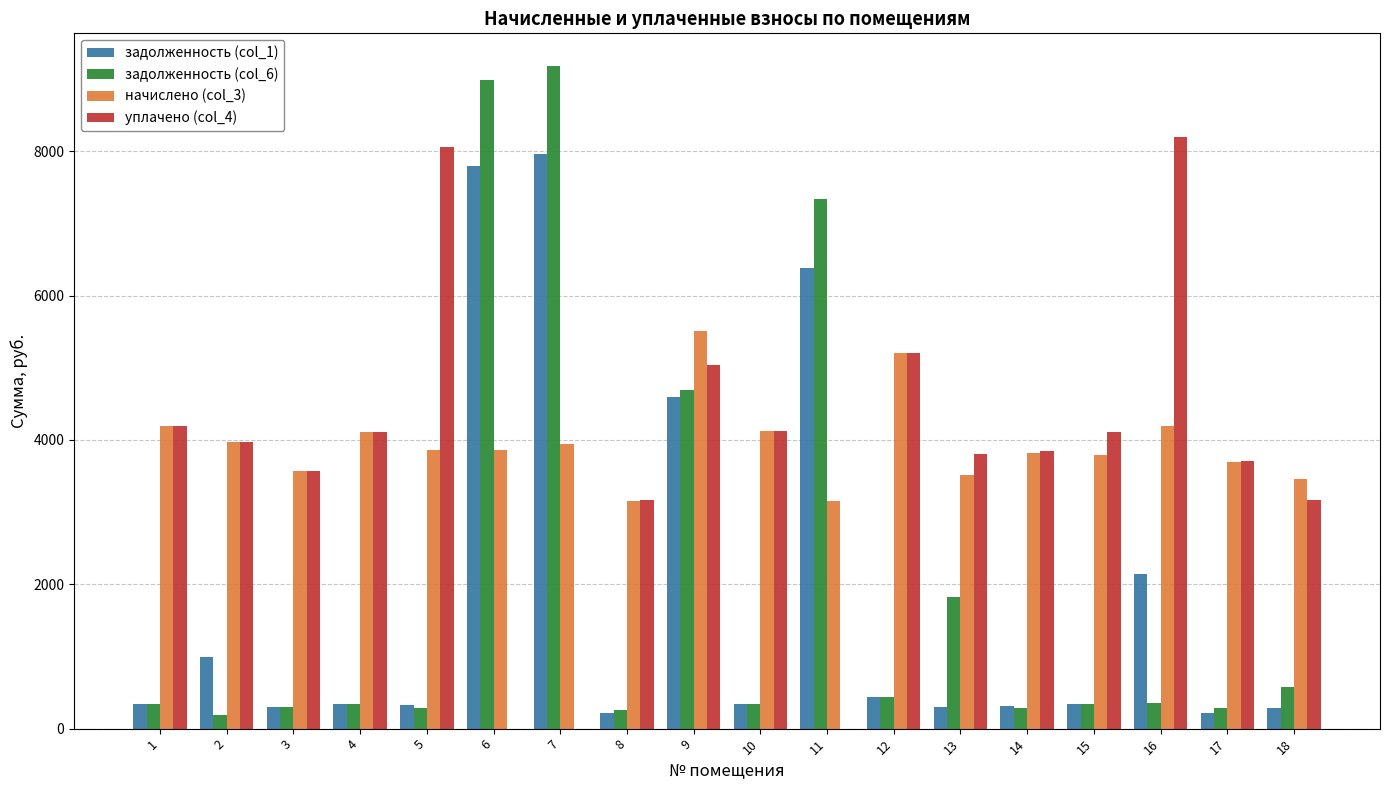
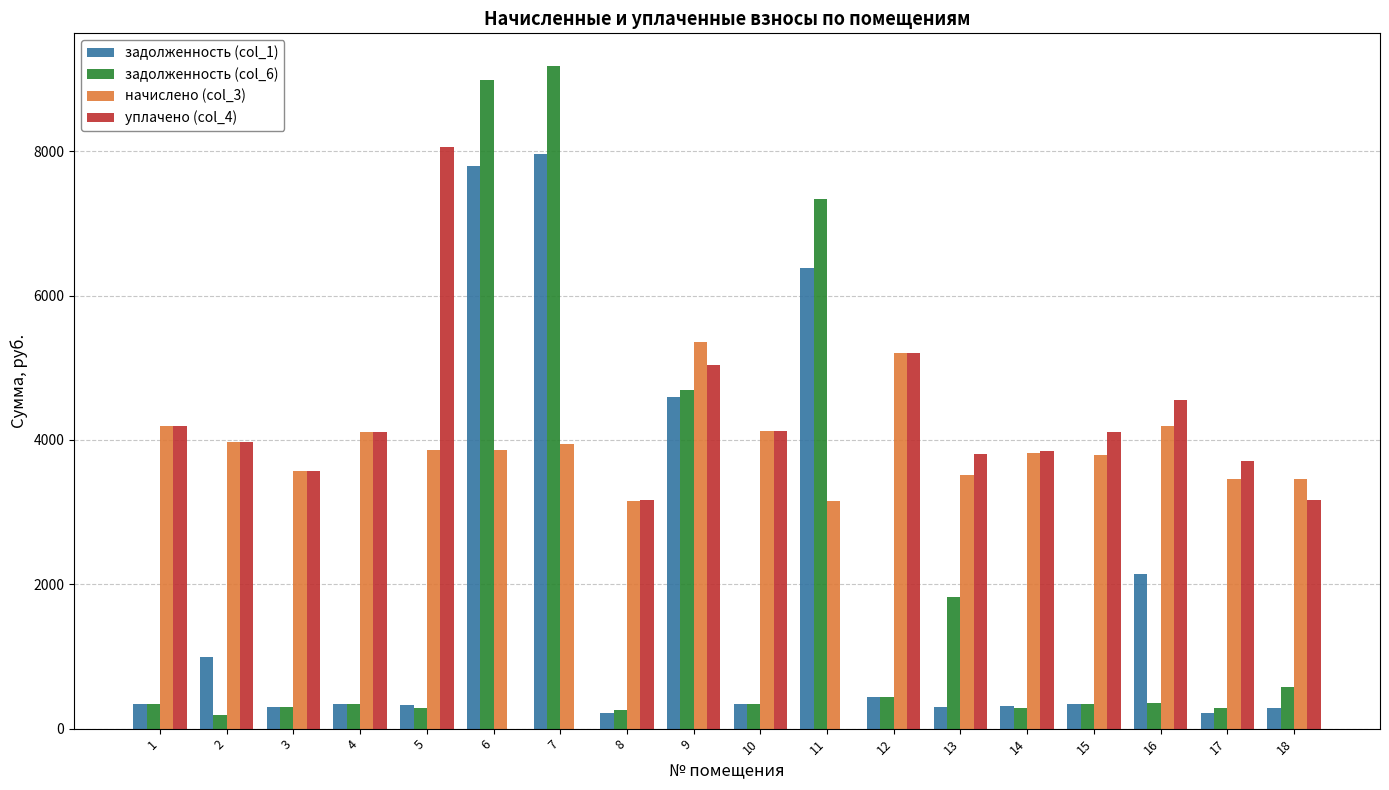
начислено (col_3), 9: 5500 -> 5400
уплачено (col_4), 16: 8200 -> 4500
начислено (col_3), 17: 3700 -> 3500
